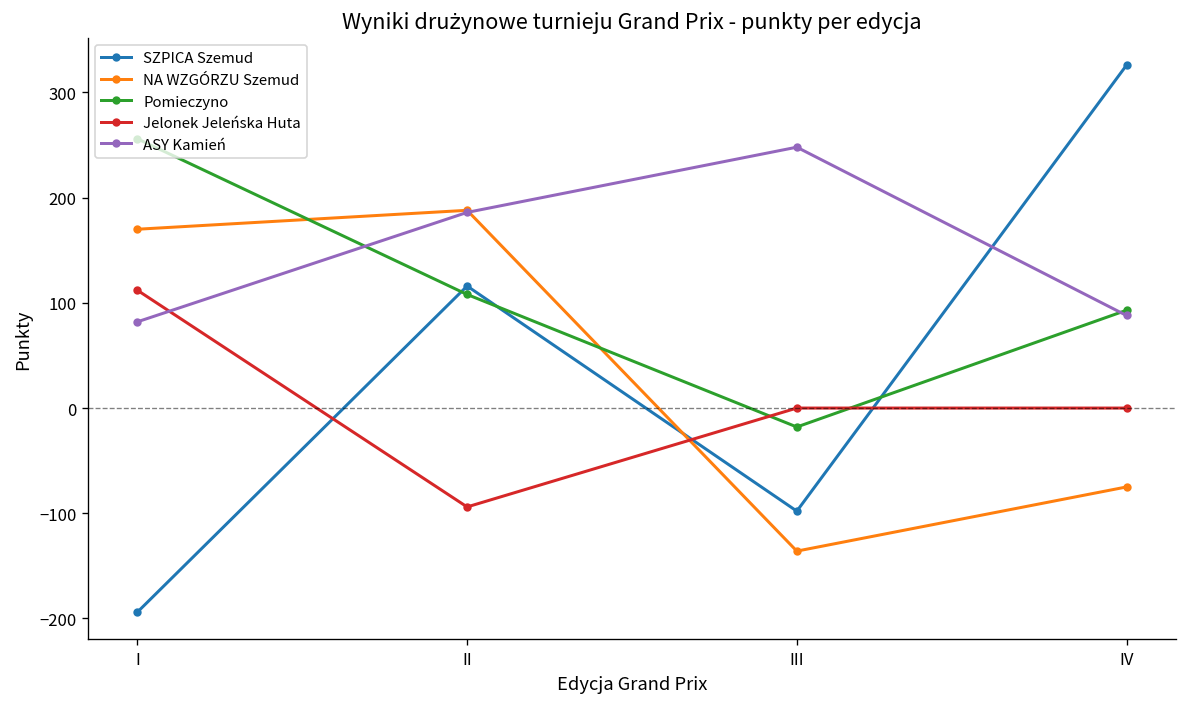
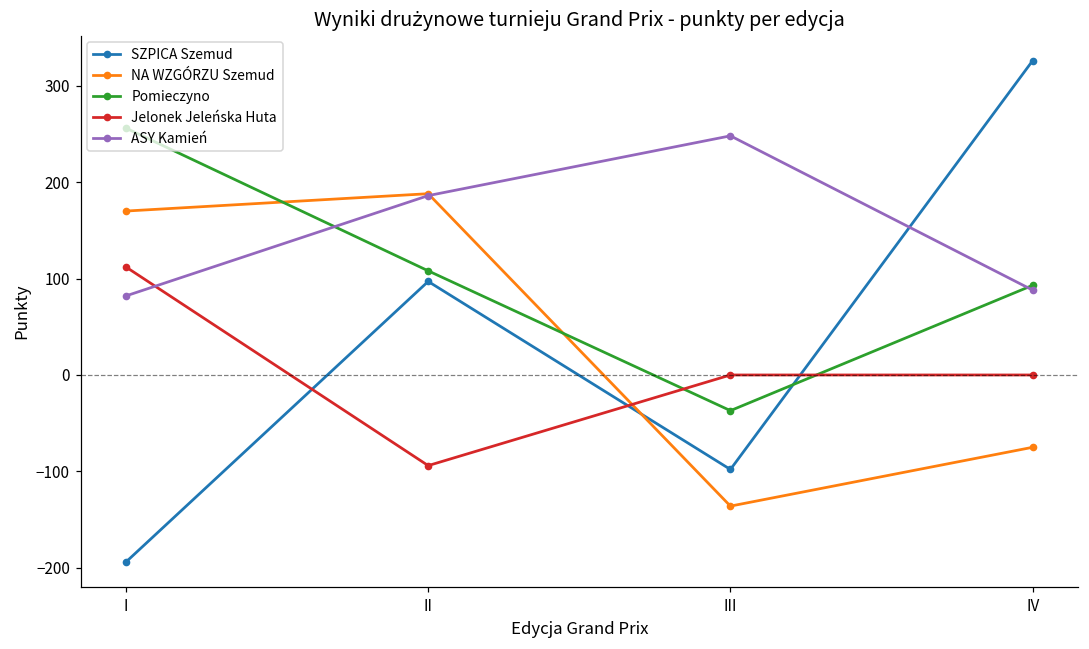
SZPICA Szemud, II: 120 -> 100
Pomieczyno, III: -20 -> -40
